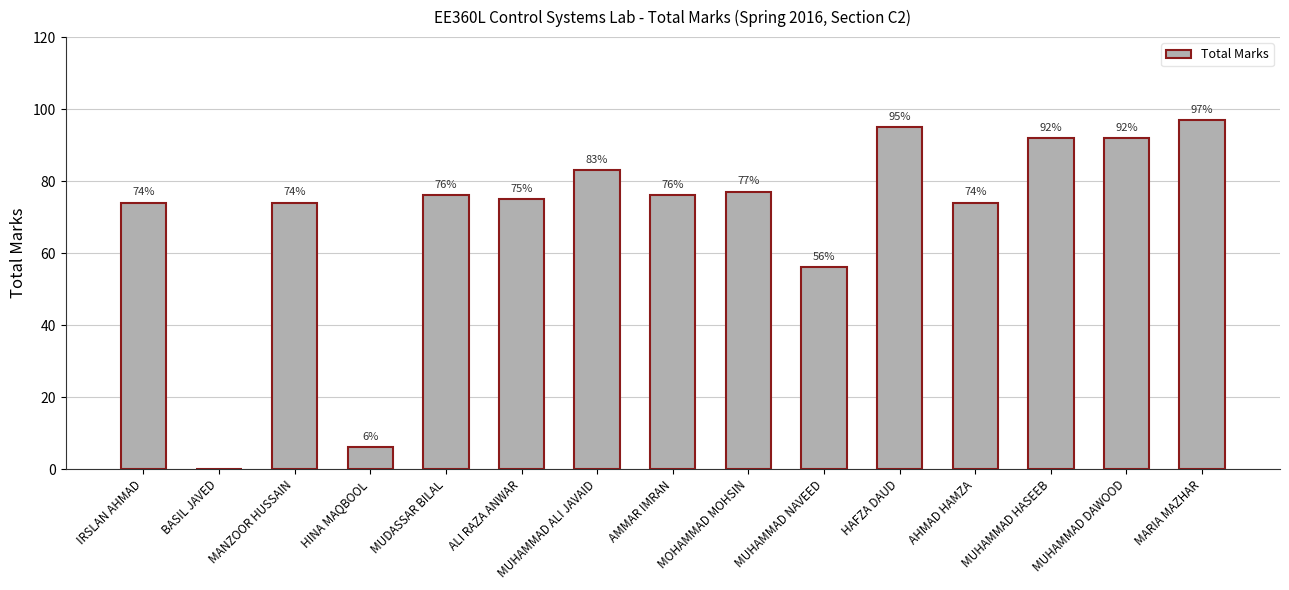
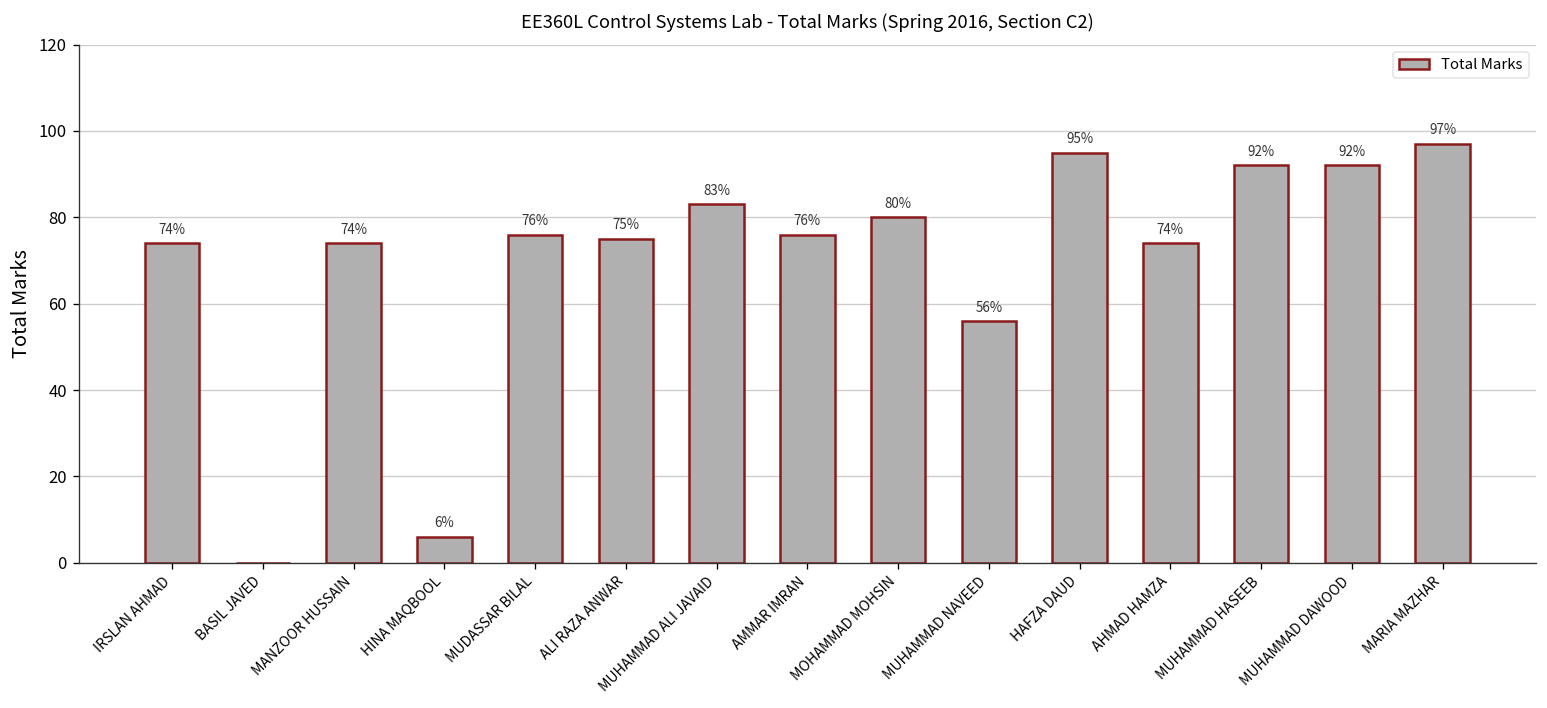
MOHAMMAD MOHSIN: 77% -> 80%
